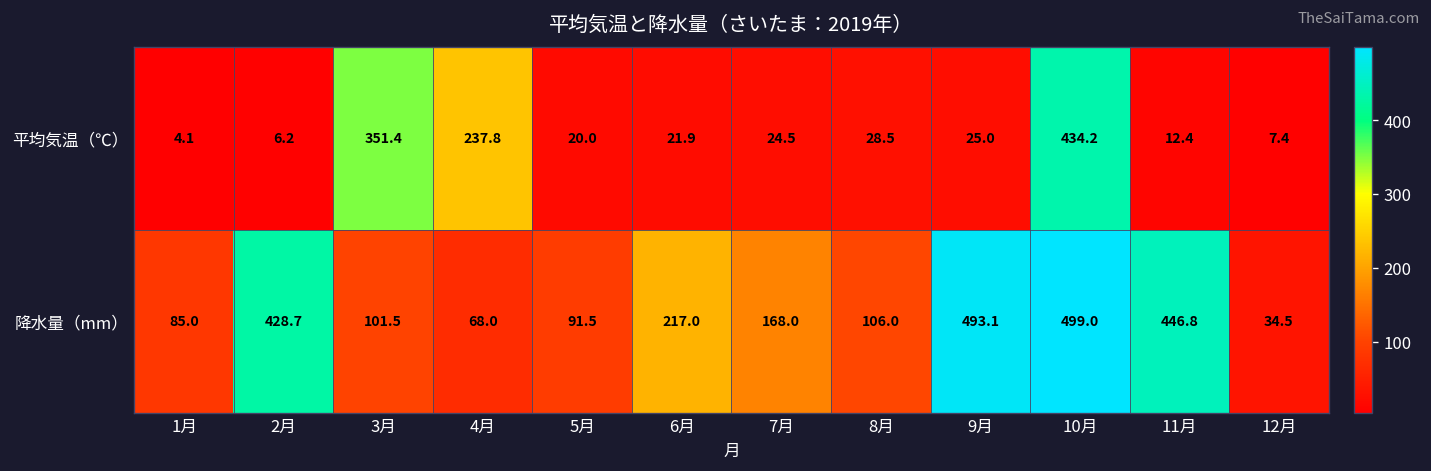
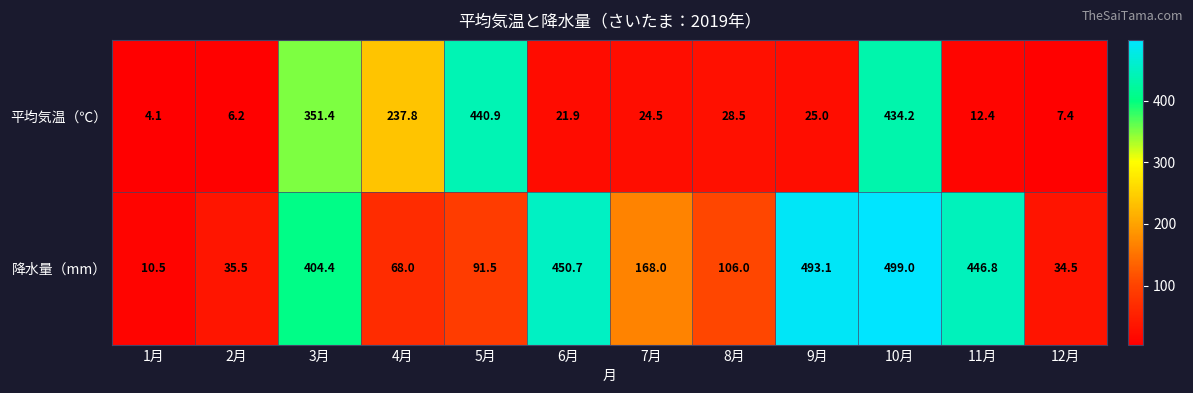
平均気温（℃）, 5月: 20.0 -> 440.9
降水量（mm）, 1月: 85.0 -> 10.5
降水量（mm）, 2月: 428.7 -> 35.5
降水量（mm）, 3月: 101.5 -> 404.4
降水量（mm）, 6月: 217.0 -> 450.7
